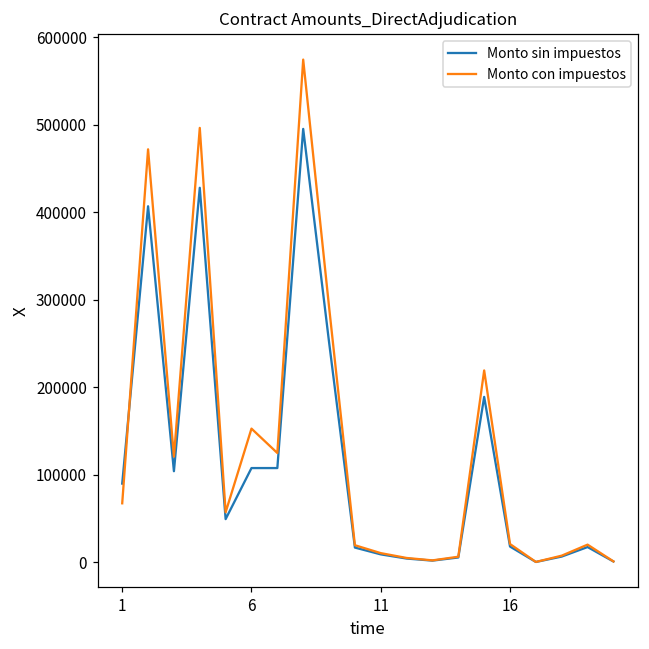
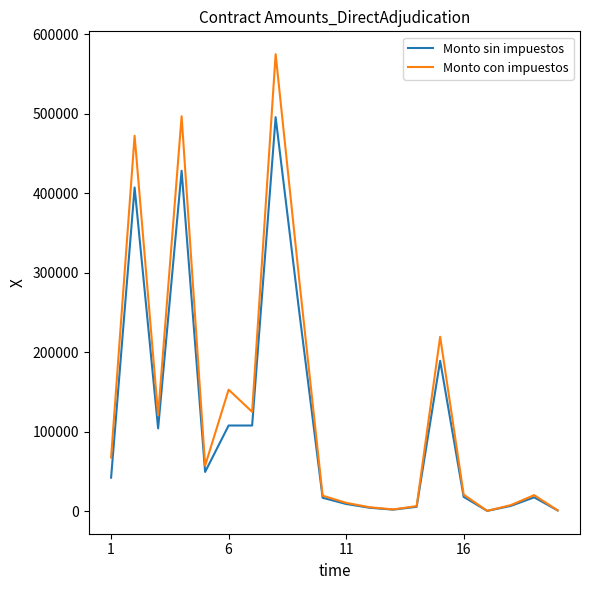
Monto sin impuestos, 1: 90000 -> 40000
